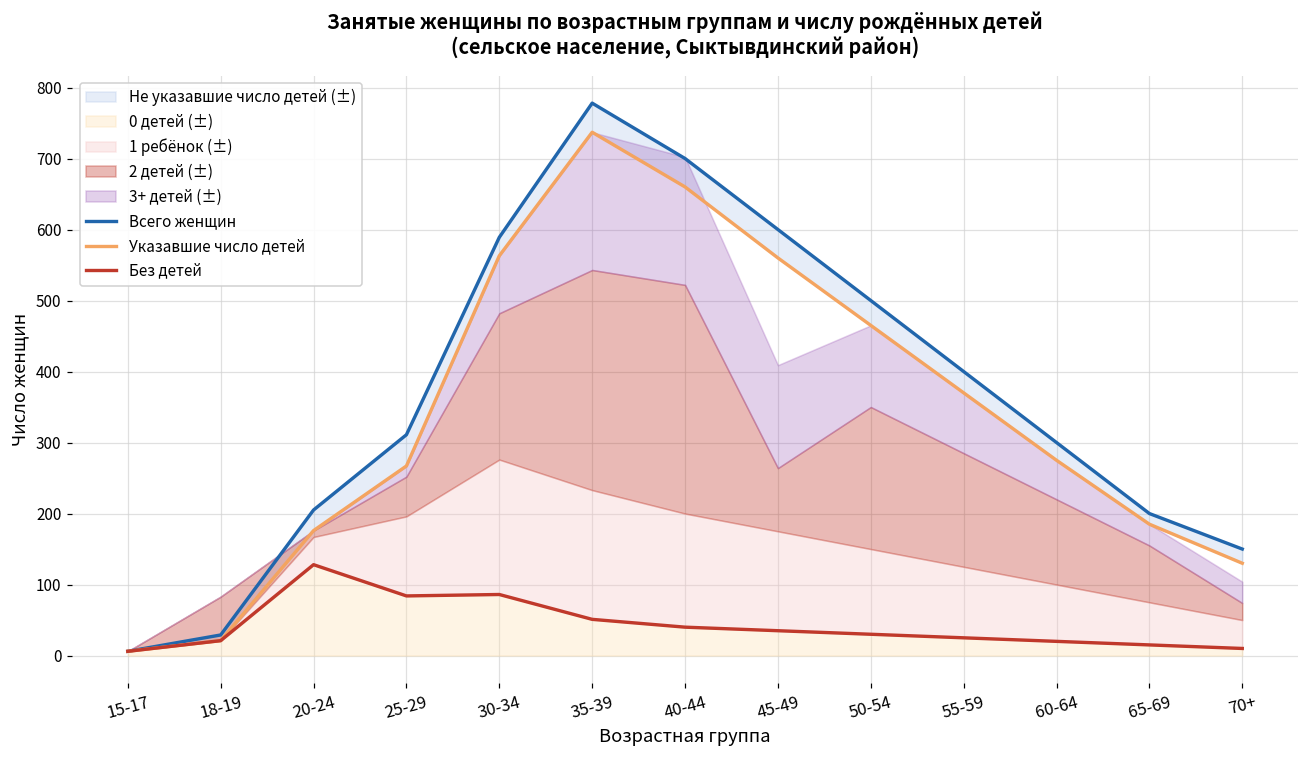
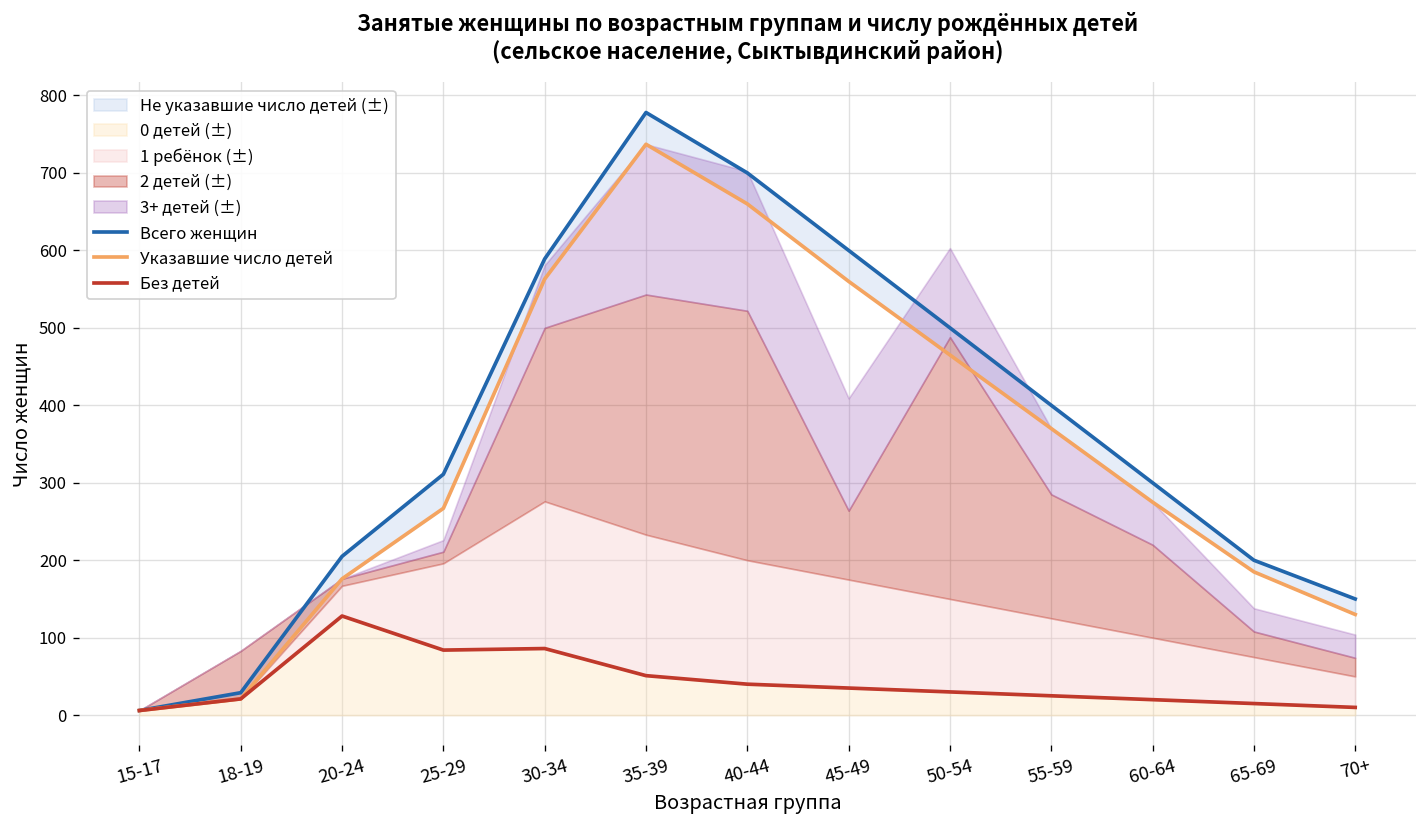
2 детей (±), 25-29: 60 -> 20
2 детей (±), 30-34: 210 -> 220
2 детей (±), 50-54: 200 -> 340
2 детей (±), 65-69: 80 -> 30
